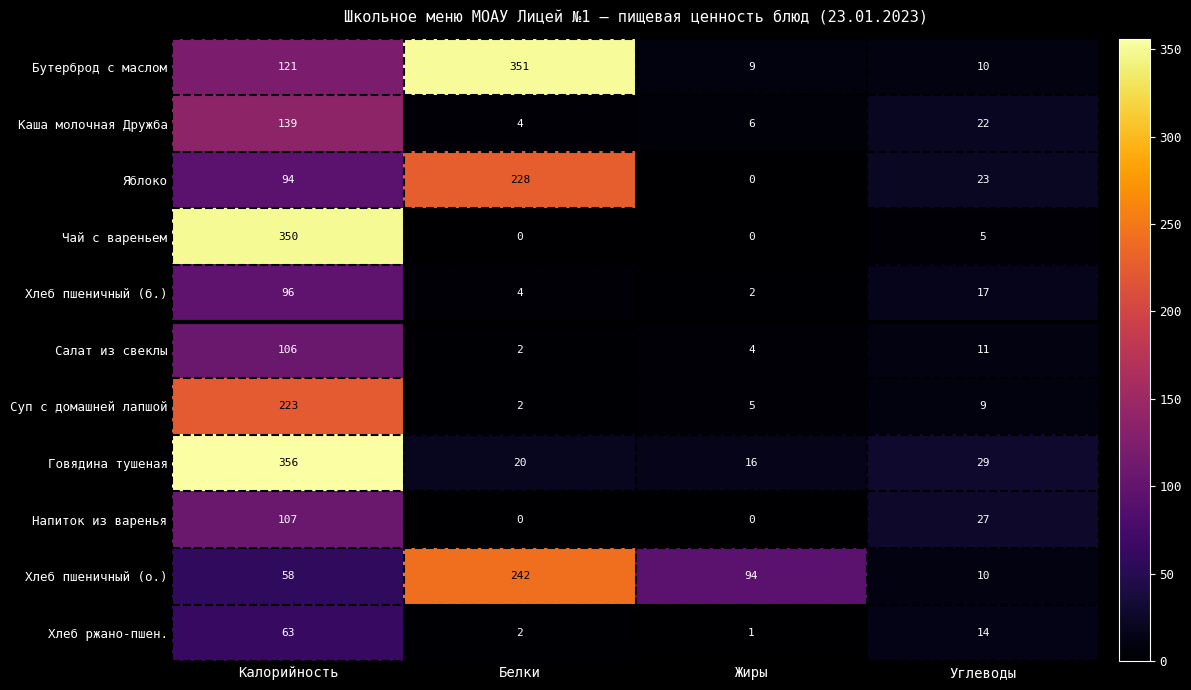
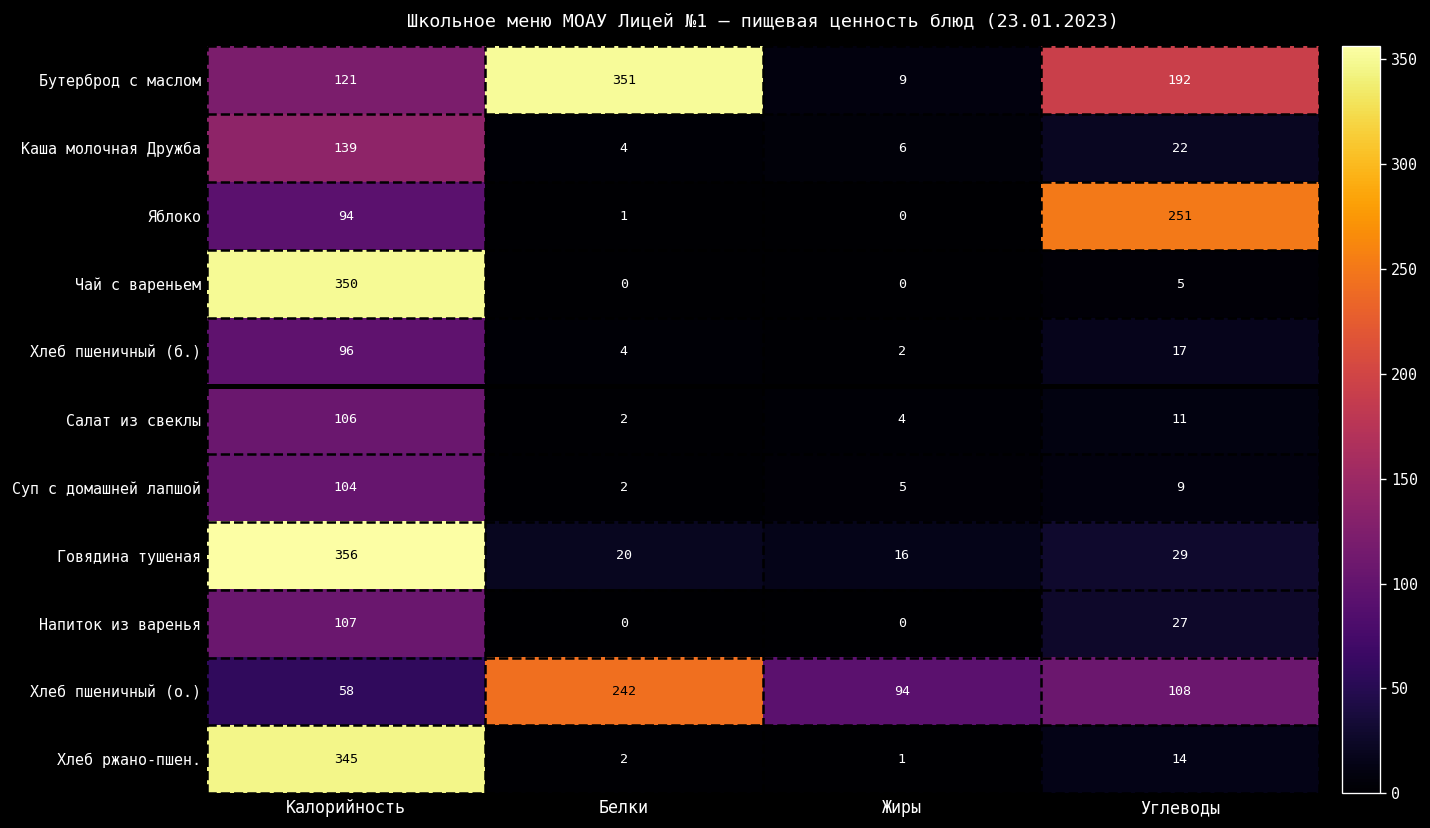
Бутерброд с маслом, Углеводы: 10 -> 192
Яблоко, Белки: 228 -> 1
Яблоко, Углеводы: 23 -> 251
Суп с домашней лапшой, Калорийность: 223 -> 104
Хлеб пшеничный (о.), Углеводы: 10 -> 108
Хлеб ржано-пшен., Калорийность: 63 -> 345
